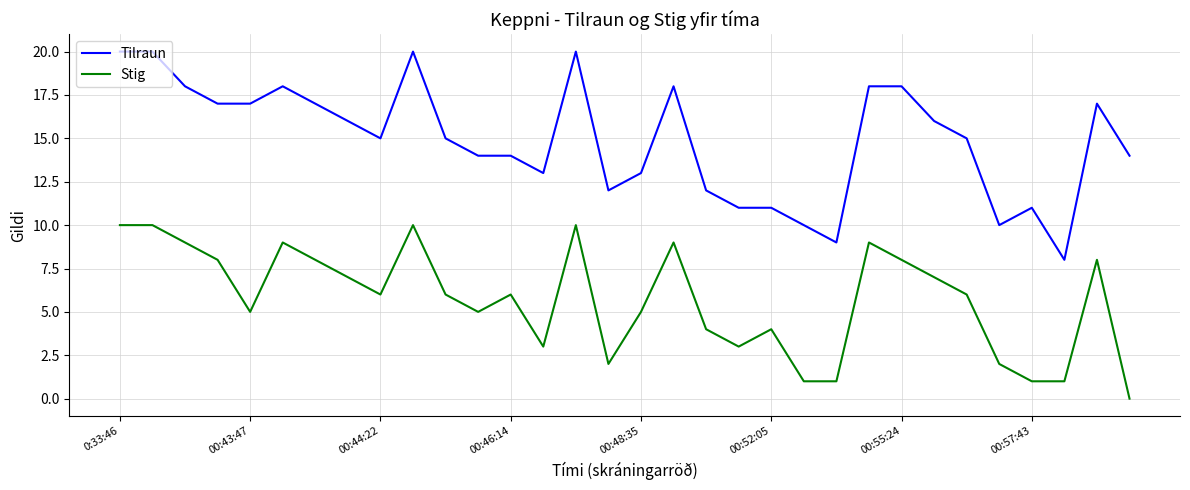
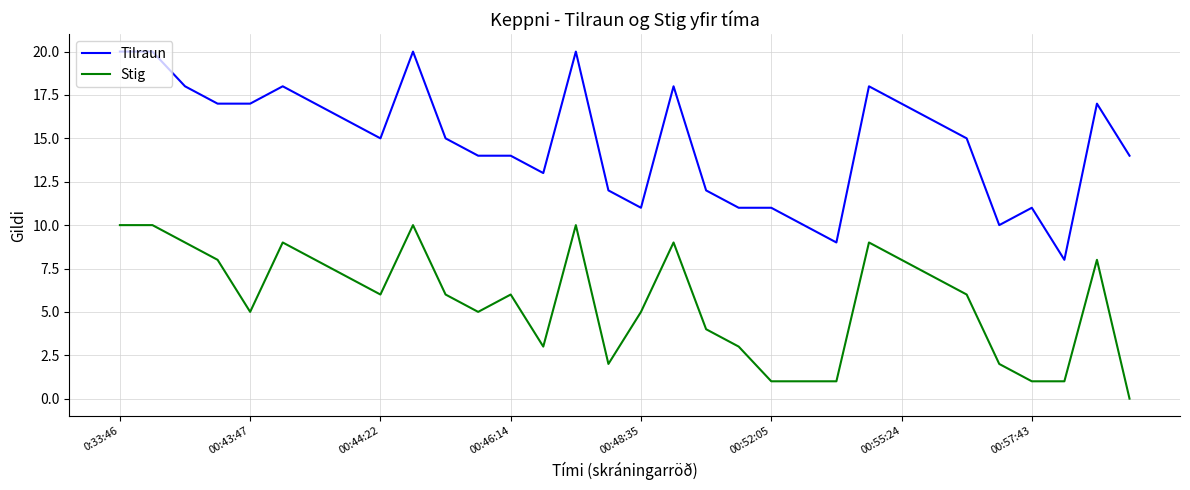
Tilraun, 00:48:35: 13 -> 11
Stig, 00:52:05: 4 -> 1
Tilraun, 00:55:24: 18 -> 17
